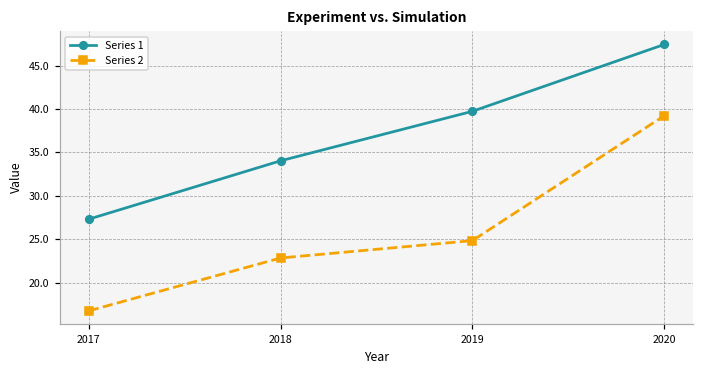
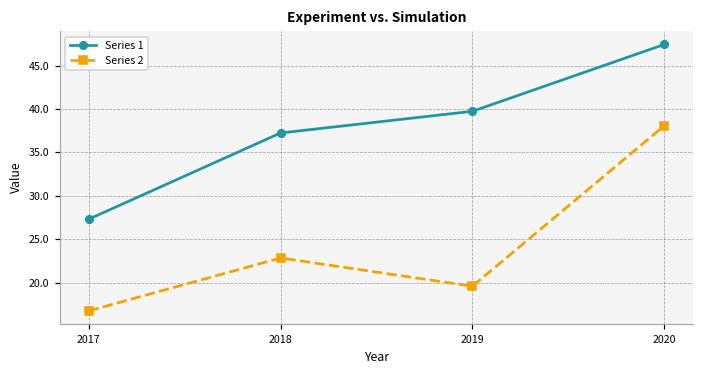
Series 1, 2018: 34 -> 37
Series 2, 2019: 25 -> 20
Series 2, 2020: 39 -> 38
